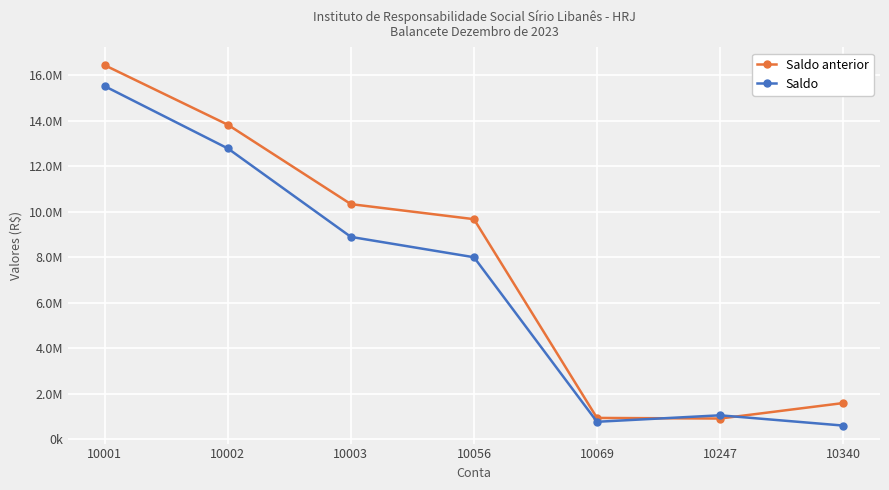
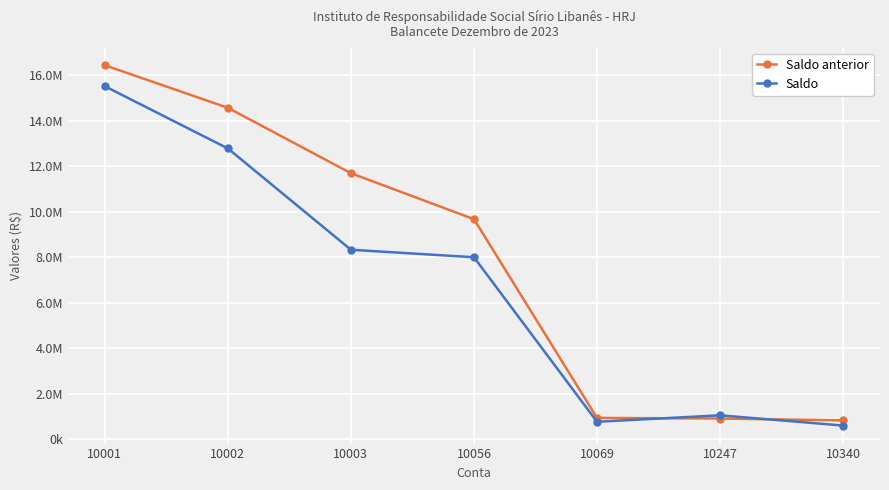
Saldo anterior, 10002: 13800000 -> 14600000
Saldo anterior, 10003: 10300000 -> 11700000
Saldo, 10003: 8900000 -> 8300000
Saldo anterior, 10340: 1600000 -> 800000
